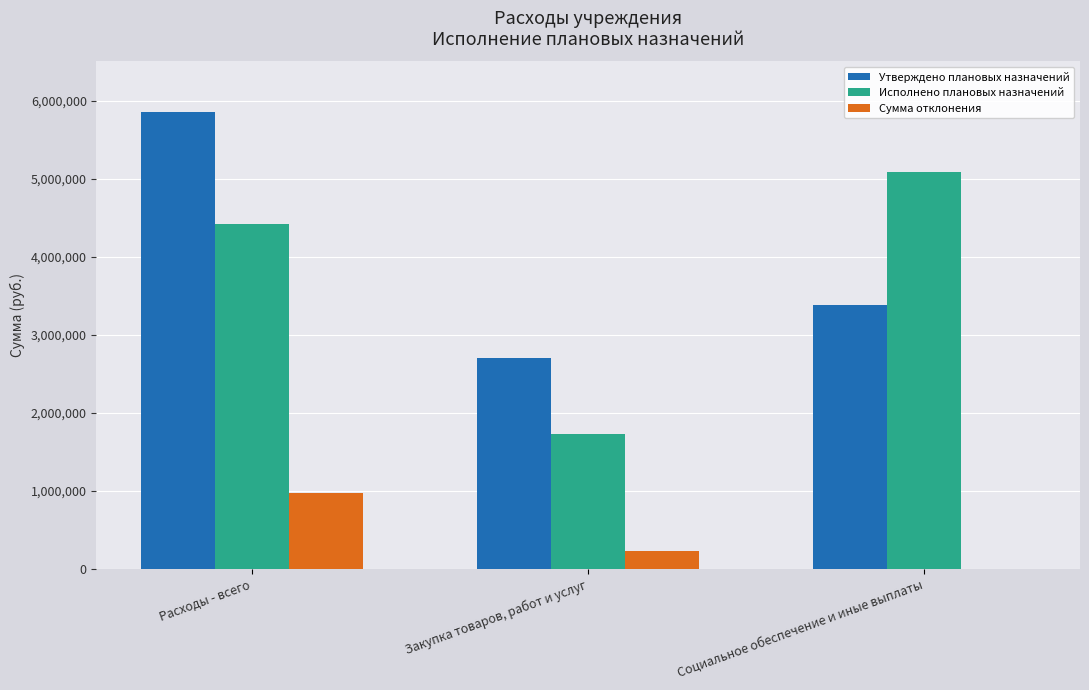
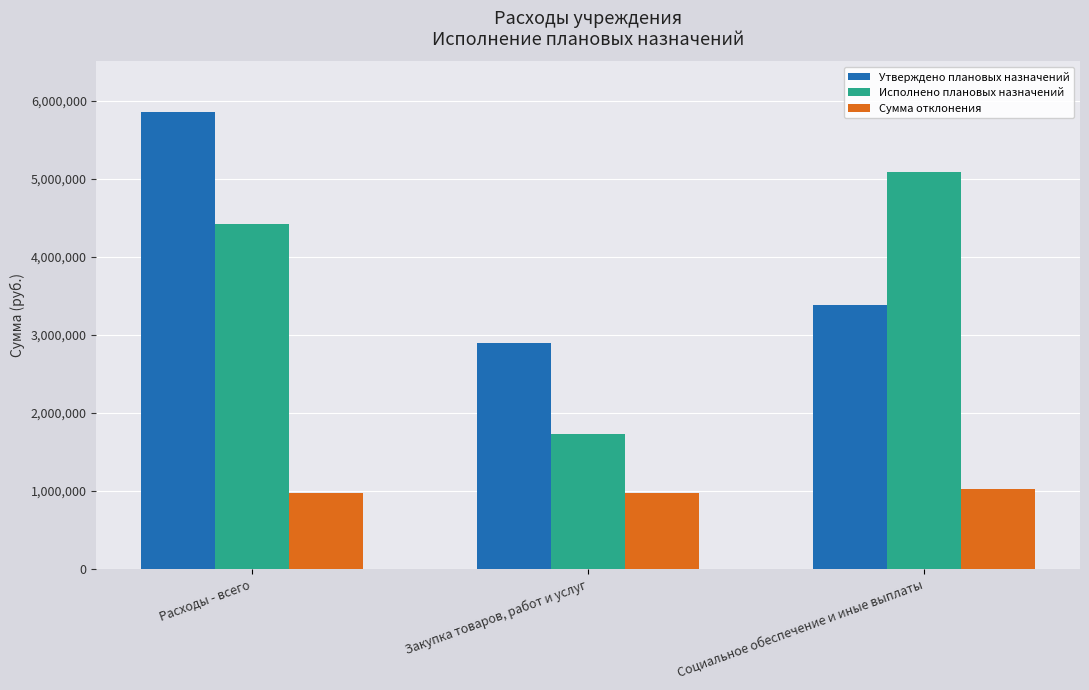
Утверждено плановых назначений, Закупка товаров, работ и услуг: 2,700,000 -> 2,900,000
Сумма отклонения, Закупка товаров, работ и услуг: 200,000 -> 1,000,000
Сумма отклонения, Социальное обеспечение и иные выплаты: 0 -> 1,000,000
